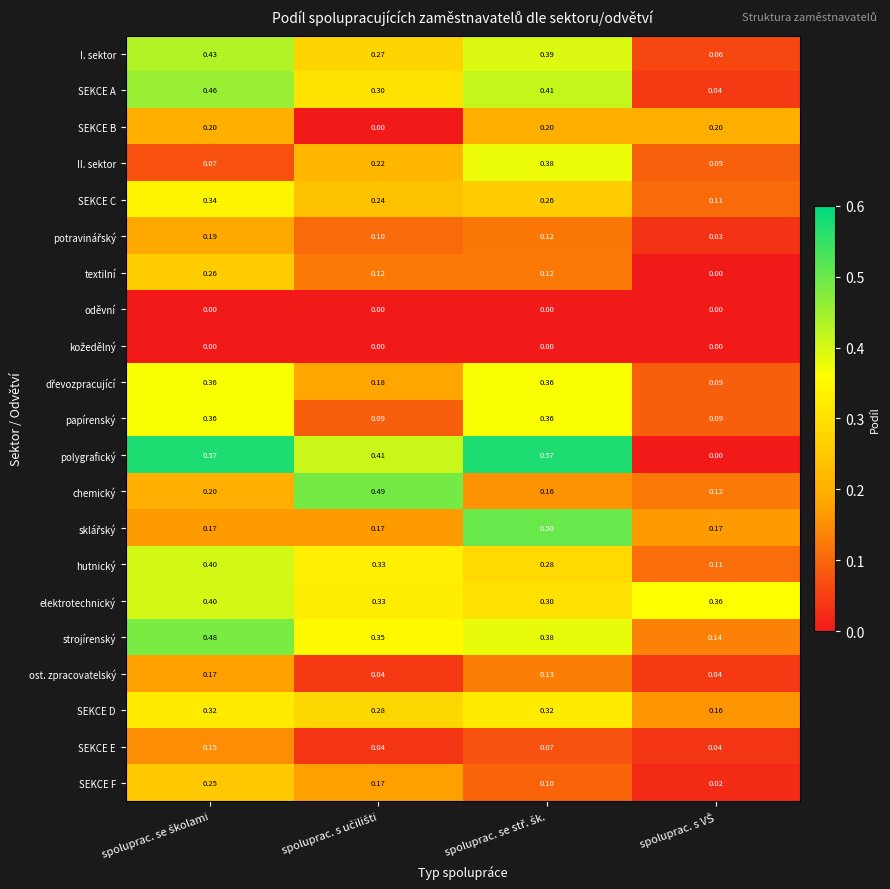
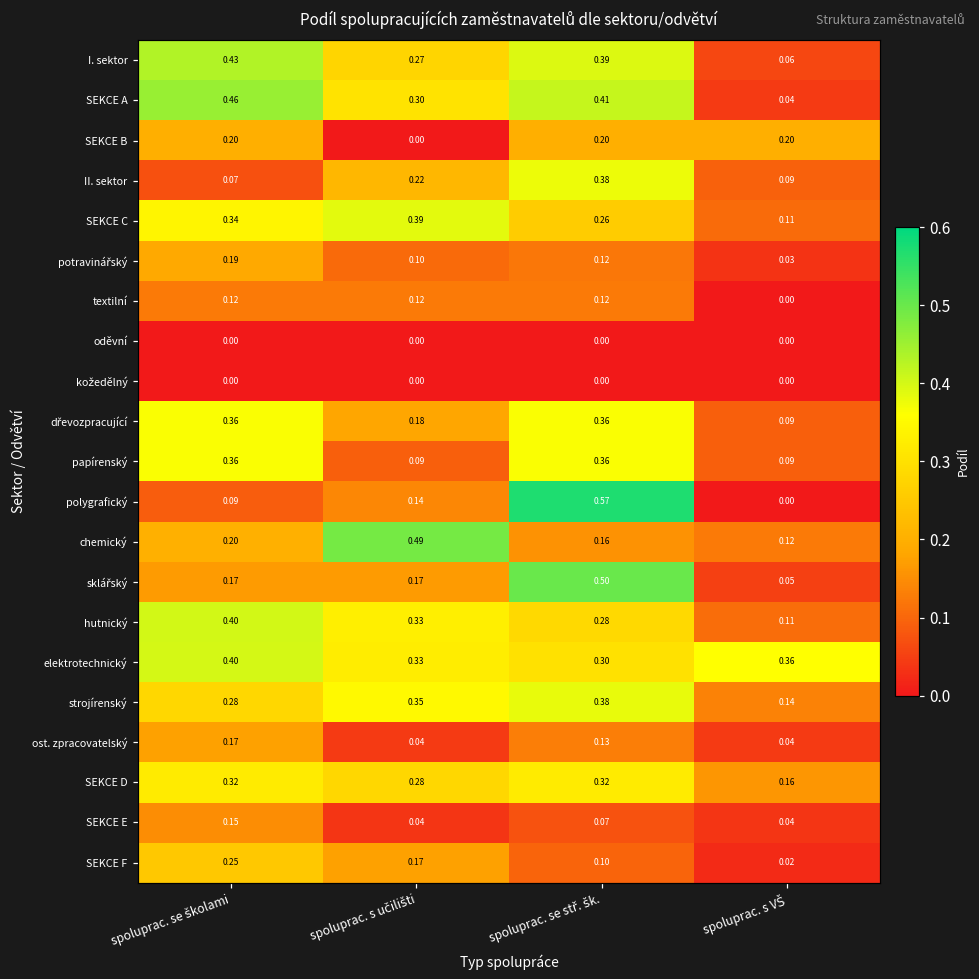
SEKCE C, spoluprac. s učilišti: 0.24 -> 0.39
textilní, spoluprac. se školami: 0.26 -> 0.12
polygrafický, spoluprac. se školami: 0.57 -> 0.09
polygrafický, spoluprac. s učilišti: 0.41 -> 0.14
sklářský, spoluprac. s VŠ: 0.17 -> 0.05
strojírenský, spoluprac. se školami: 0.48 -> 0.28
